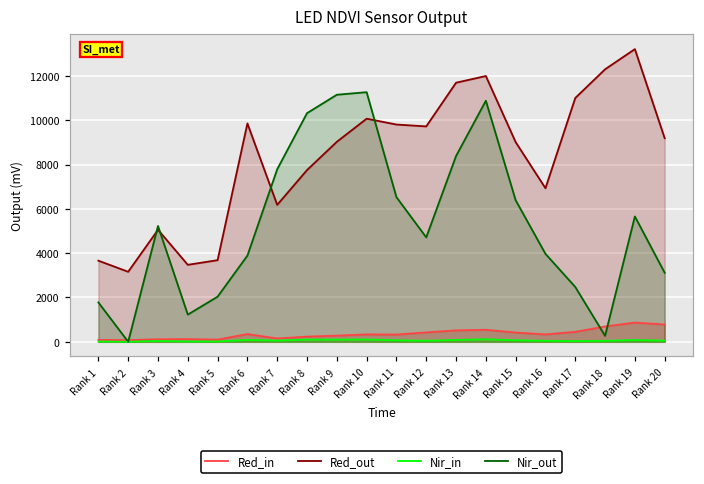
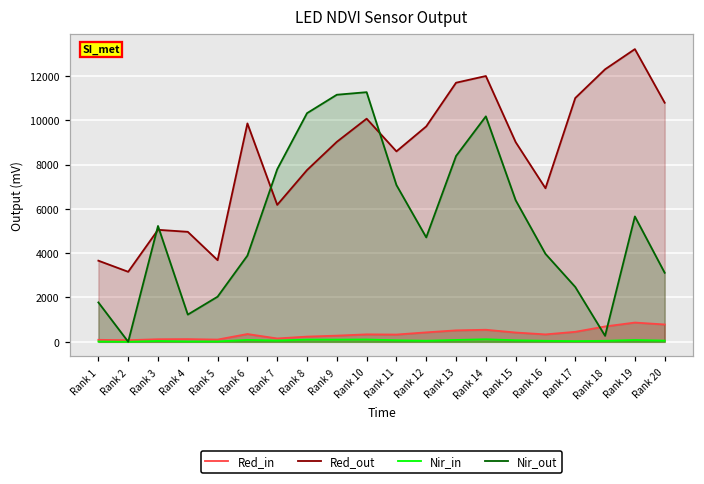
Red_out, Rank 4: 3500 -> 5000
Red_out, Rank 11: 9800 -> 8600
Nir_out, Rank 11: 6500 -> 7100
Nir_out, Rank 14: 10900 -> 10200
Red_out, Rank 20: 9200 -> 10800
